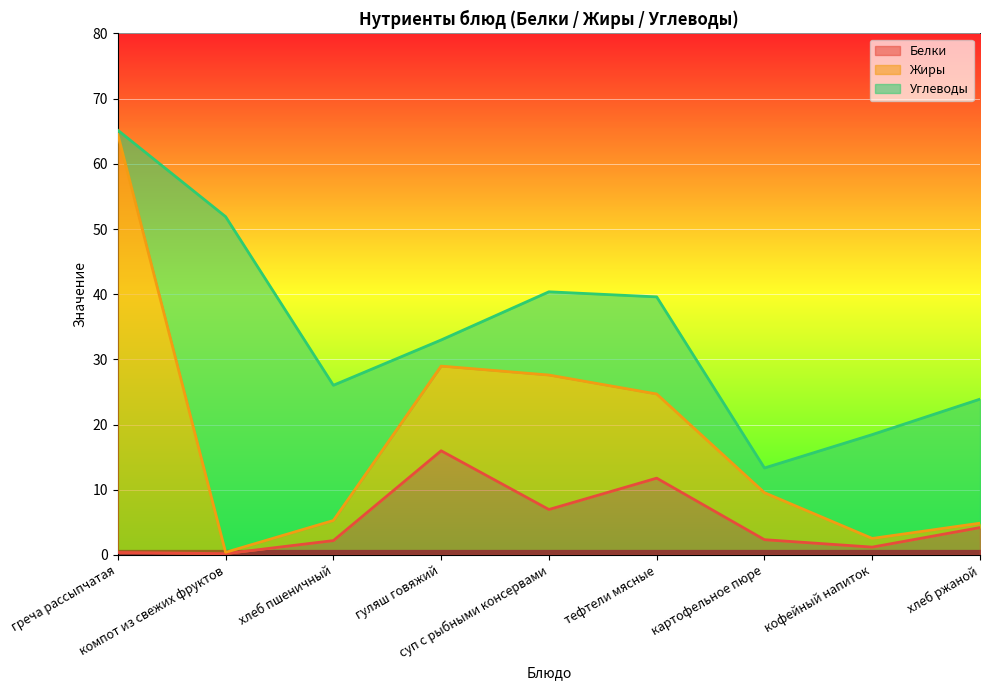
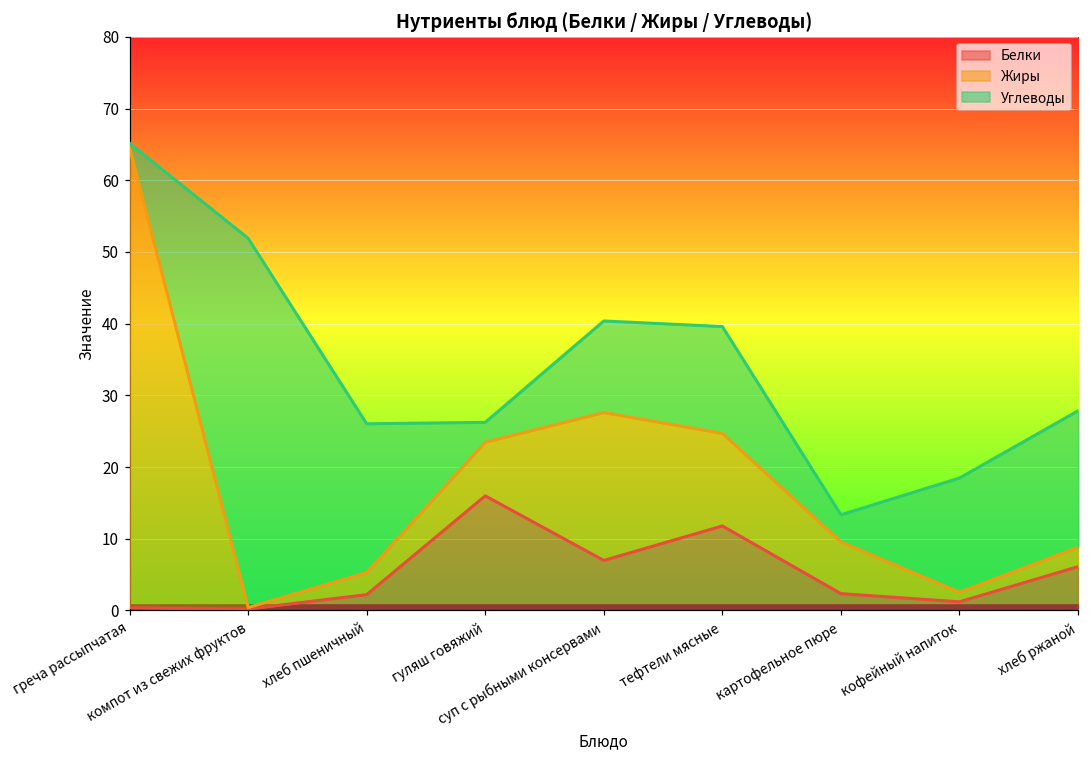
Жиры, гуляш говяжий: 13 -> 7
Углеводы, гуляш говяжий: 4 -> 3
Белки, хлеб ржаной: 4 -> 6
Жиры, хлеб ржаной: 1 -> 3
